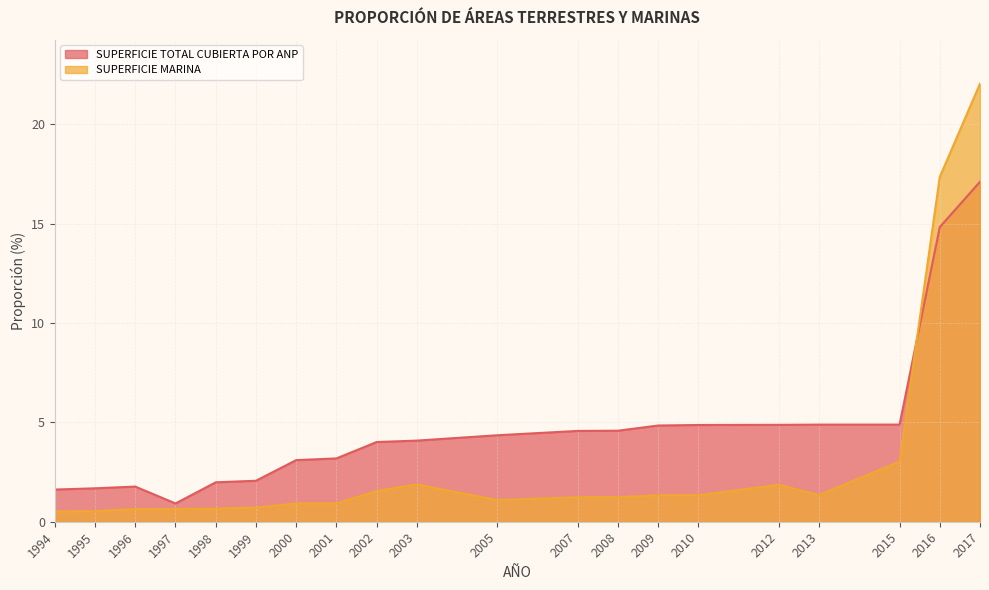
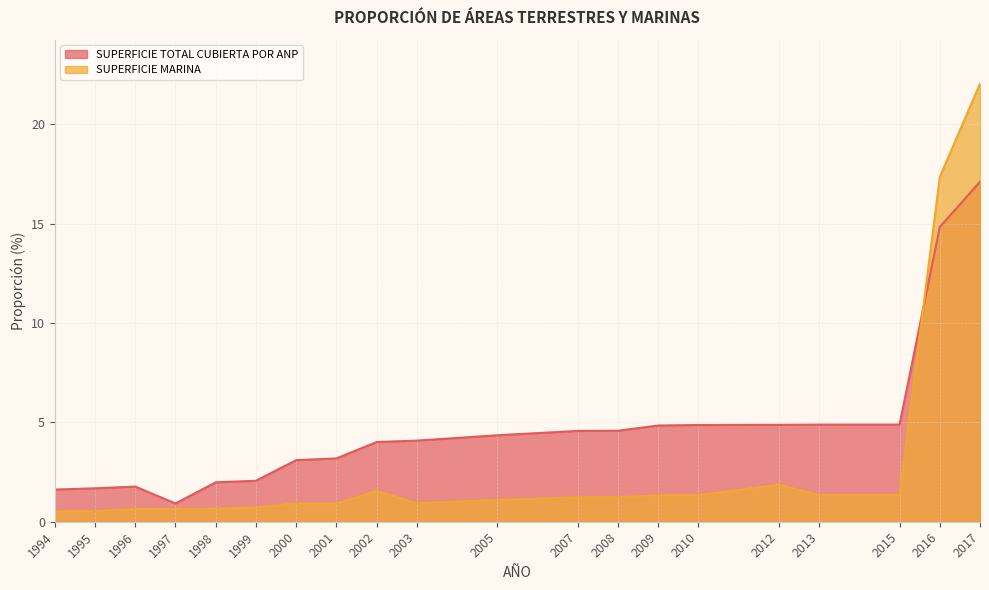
SUPERFICIE MARINA, 2003: 1.9 -> 0.9
SUPERFICIE MARINA, 2015: 3.0 -> 1.3
